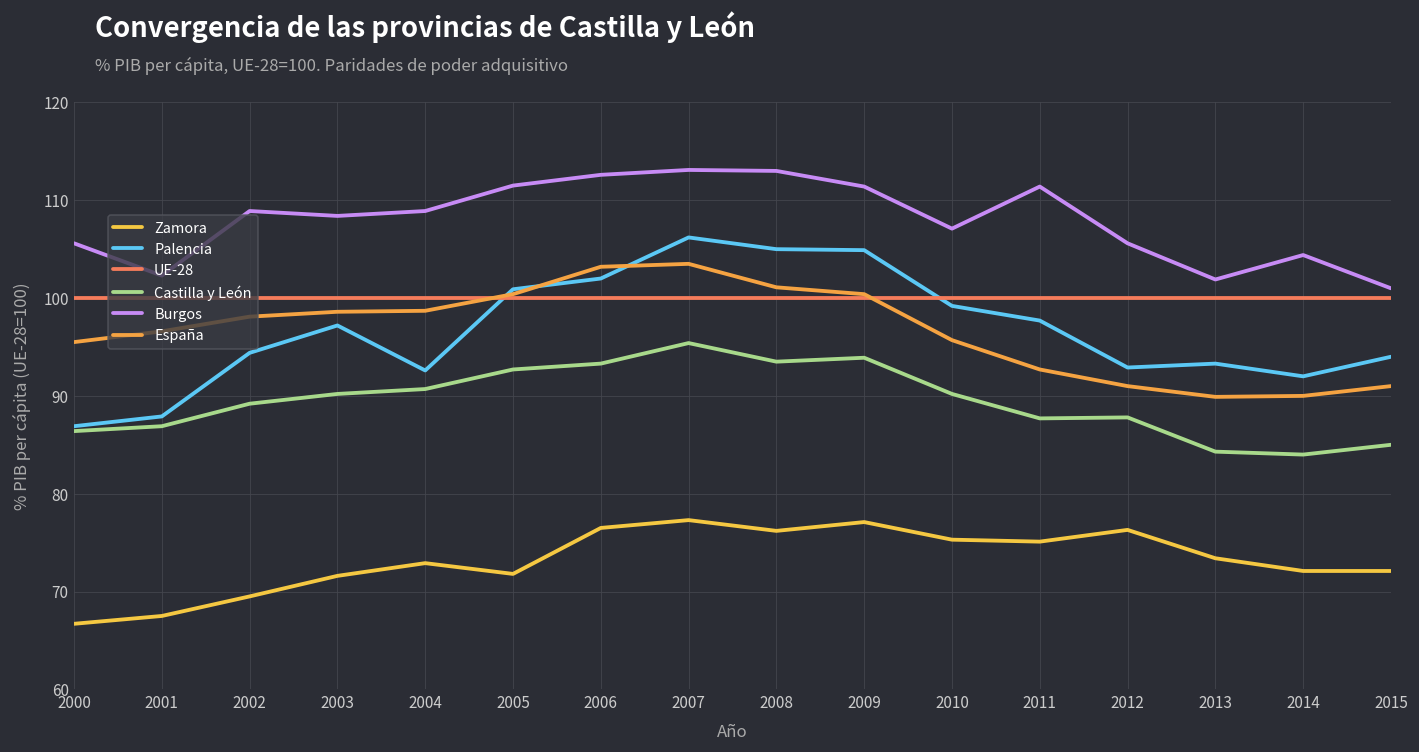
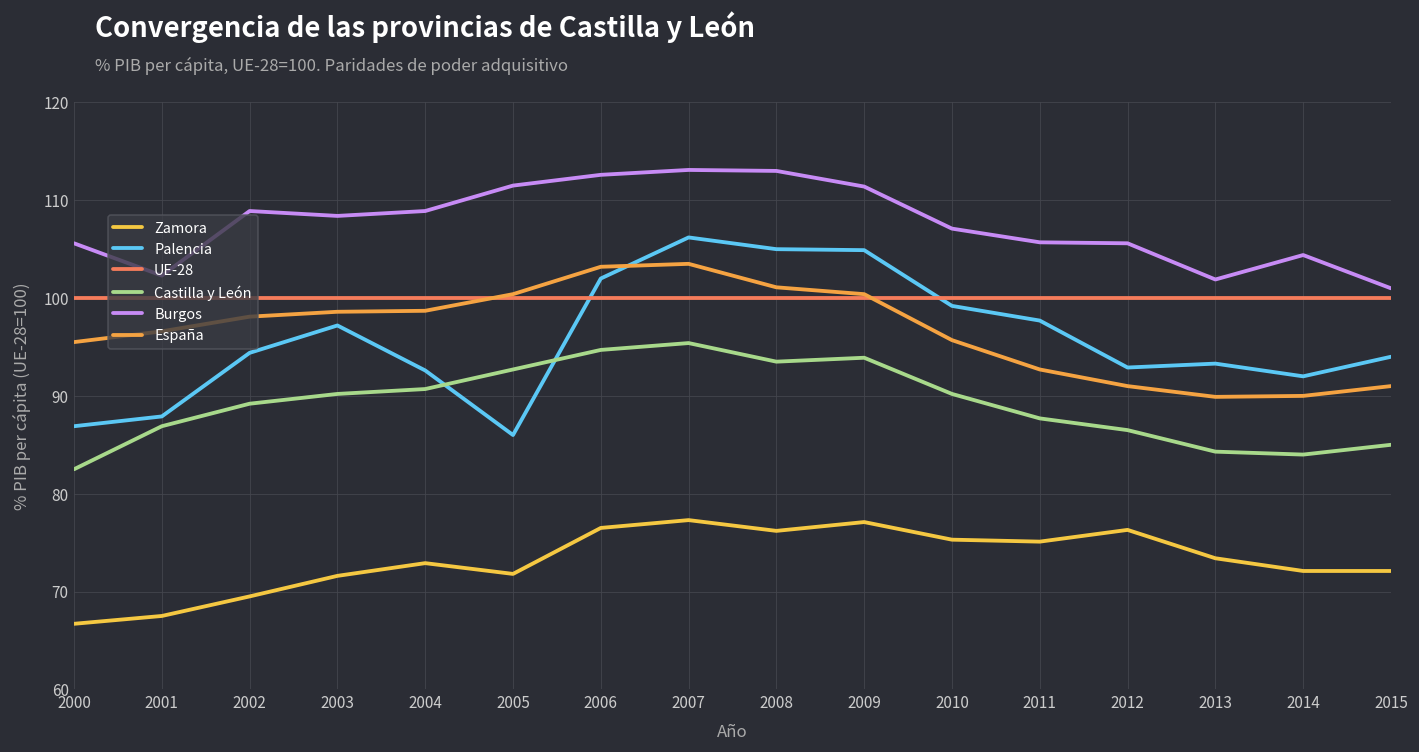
Castilla y León, 2000: 86 -> 83
Palencia, 2005: 101 -> 86
Castilla y León, 2006: 93 -> 95
Burgos, 2011: 111 -> 106
Castilla y León, 2012: 88 -> 87
